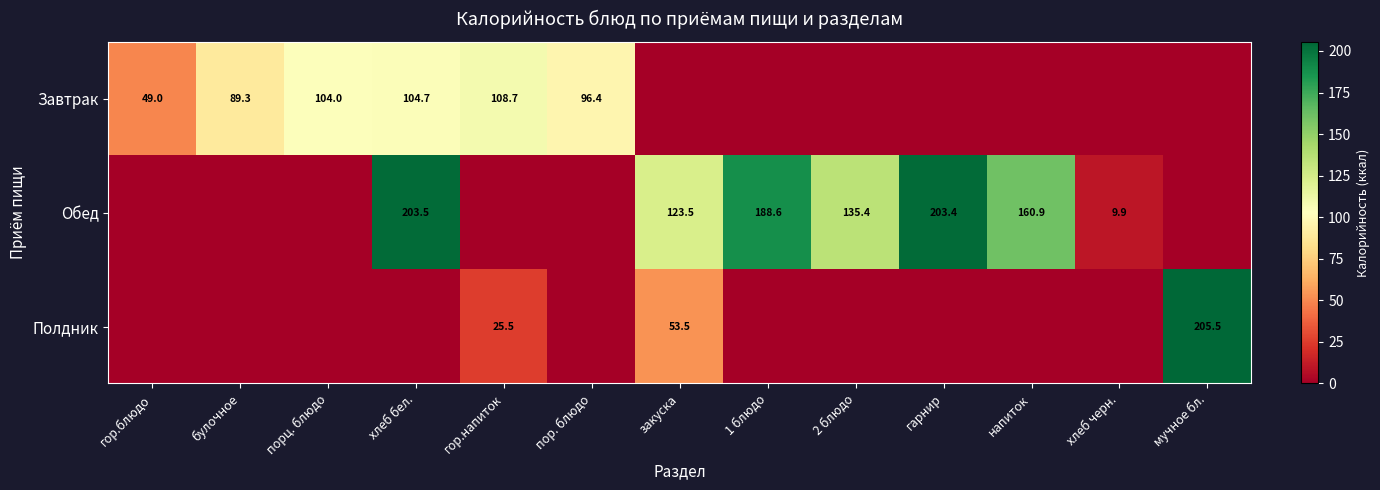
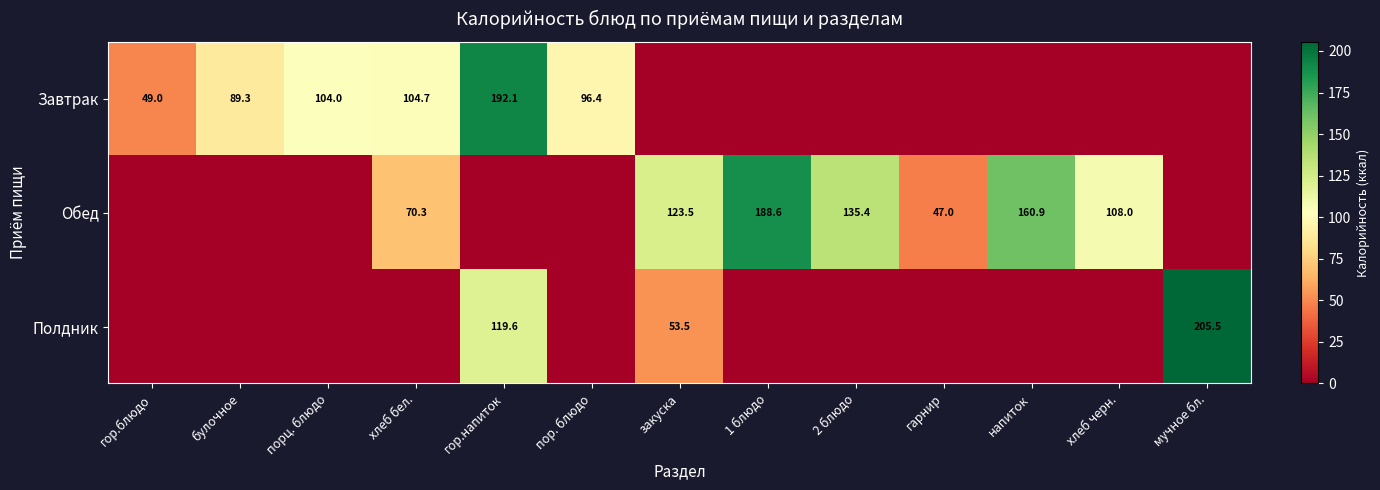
Завтрак, гор.напиток: 108.7 -> 192.1
Обед, хлеб бел.: 203.5 -> 70.3
Обед, гарнир: 203.4 -> 47.0
Обед, хлеб черн.: 9.9 -> 108.0
Полдник, гор.напиток: 25.5 -> 119.6
